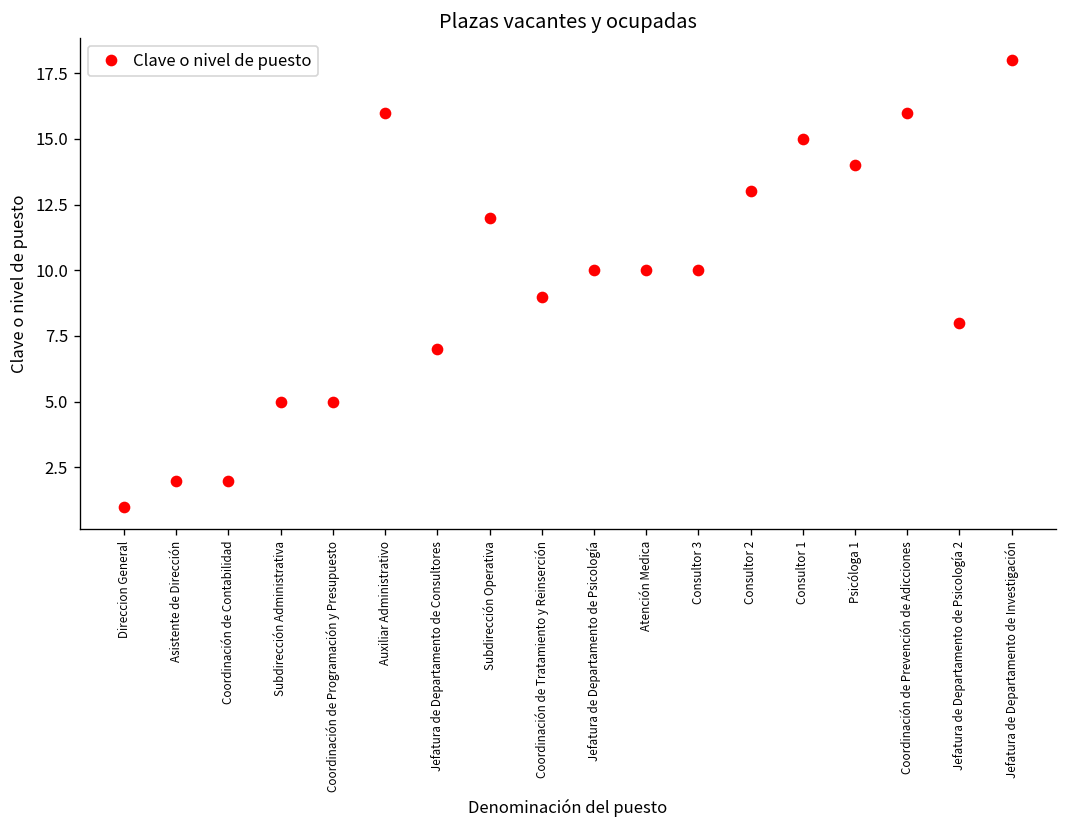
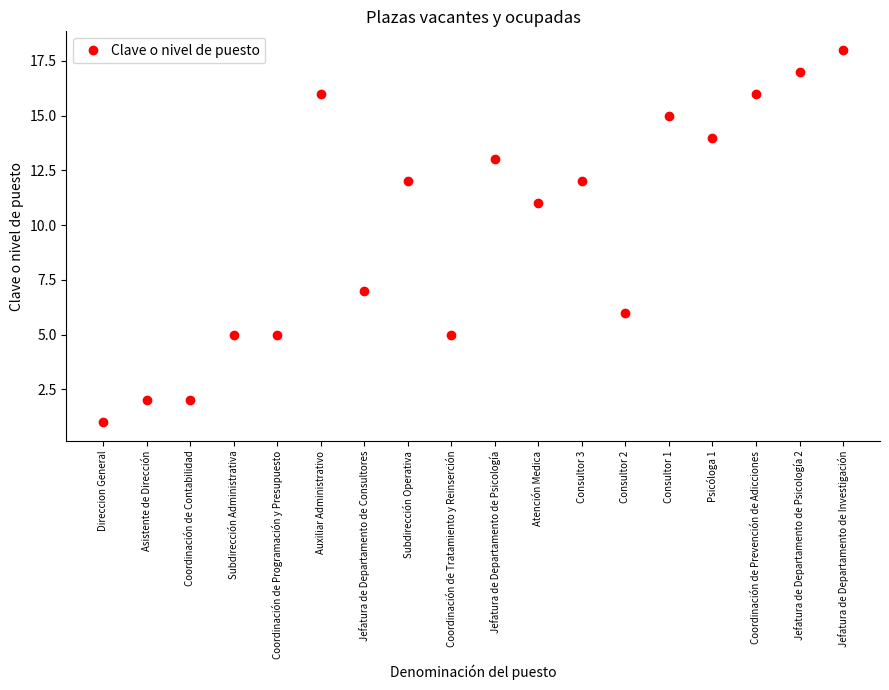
Coordinación de Tratamiento y Reinserción: 9 -> 5
Jefatura de Departamento de Psicología: 10 -> 13
Atención Medica: 10 -> 11
Consultor 3: 10 -> 12
Consultor 2: 13 -> 6
Jefatura de Departamento de Psicología 2: 8 -> 17
